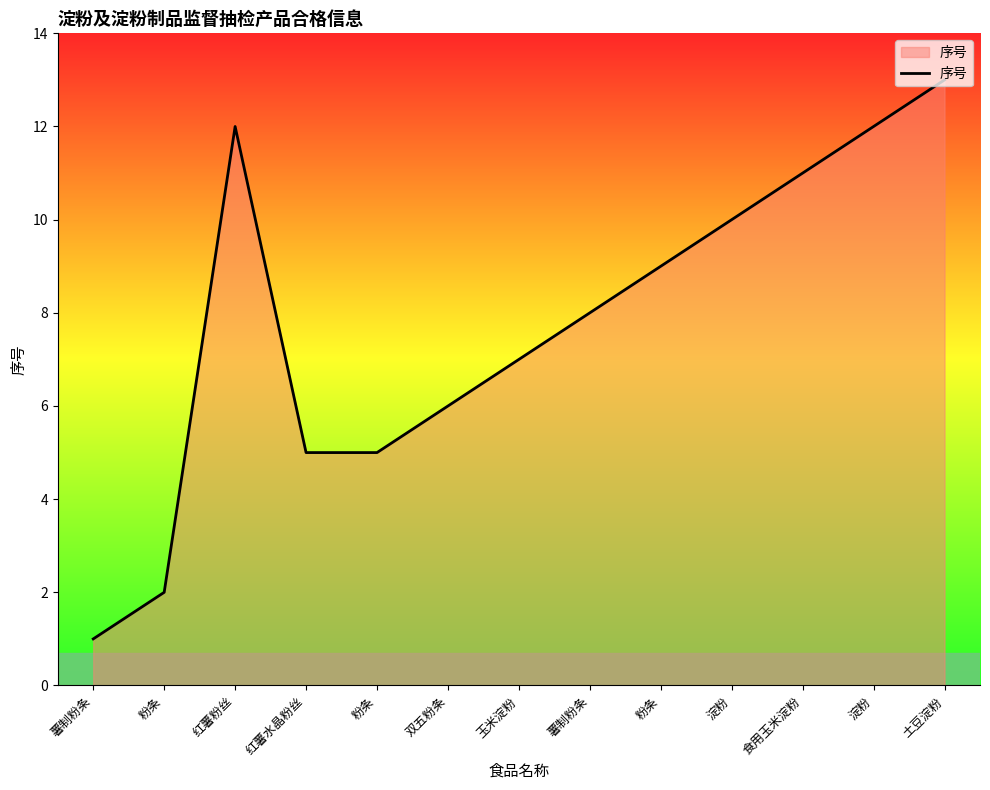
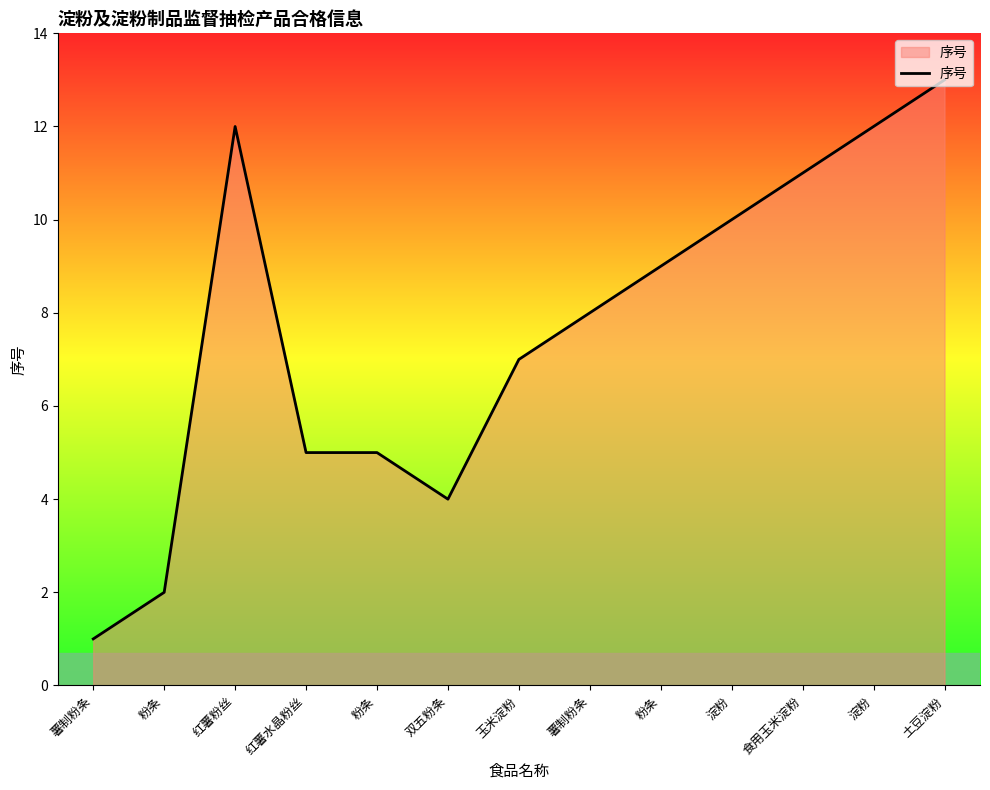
双五粉条: 6 -> 4
